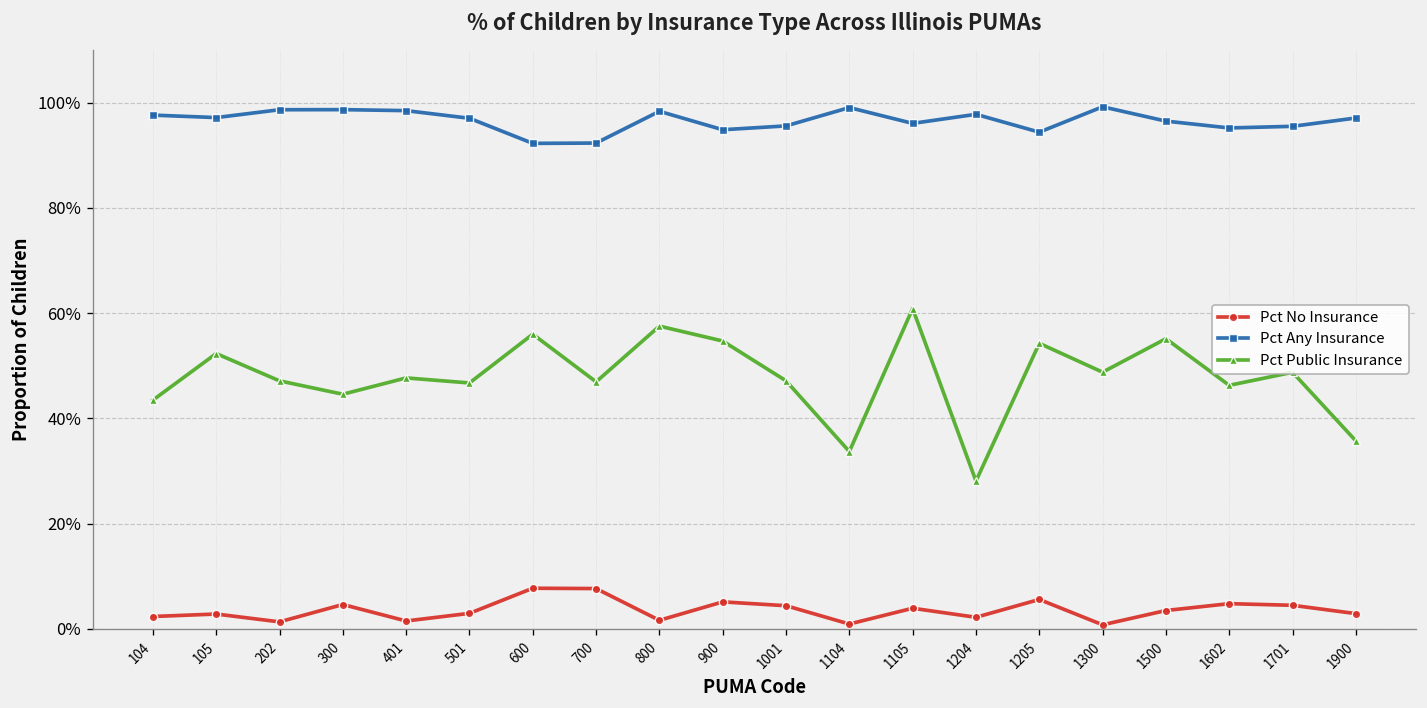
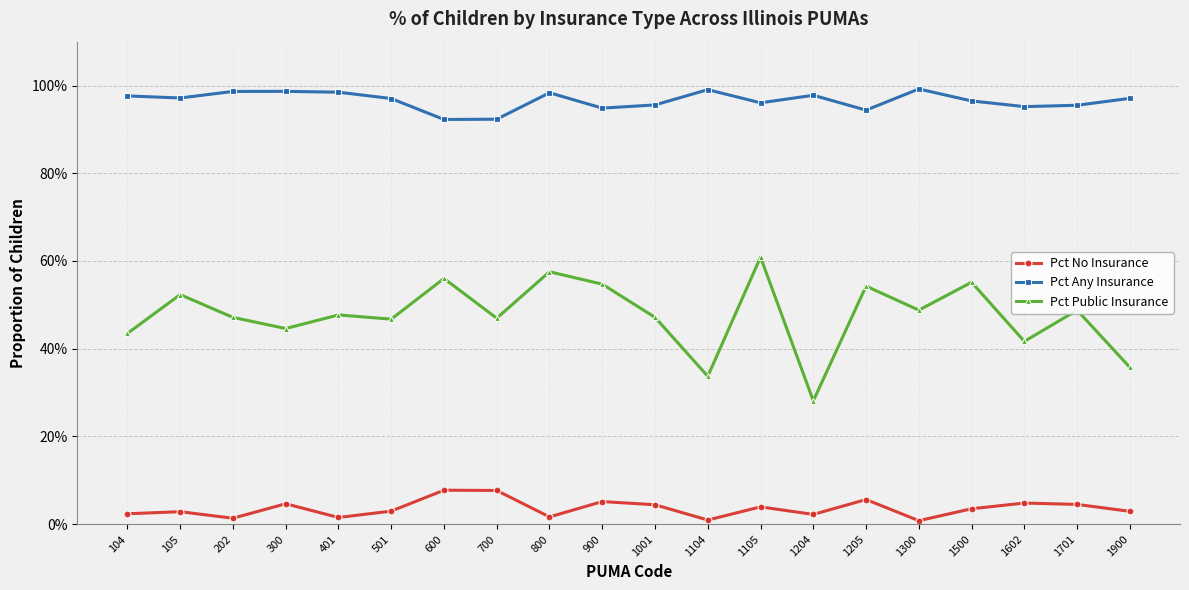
Pct Public Insurance, 1602: 46% -> 42%
